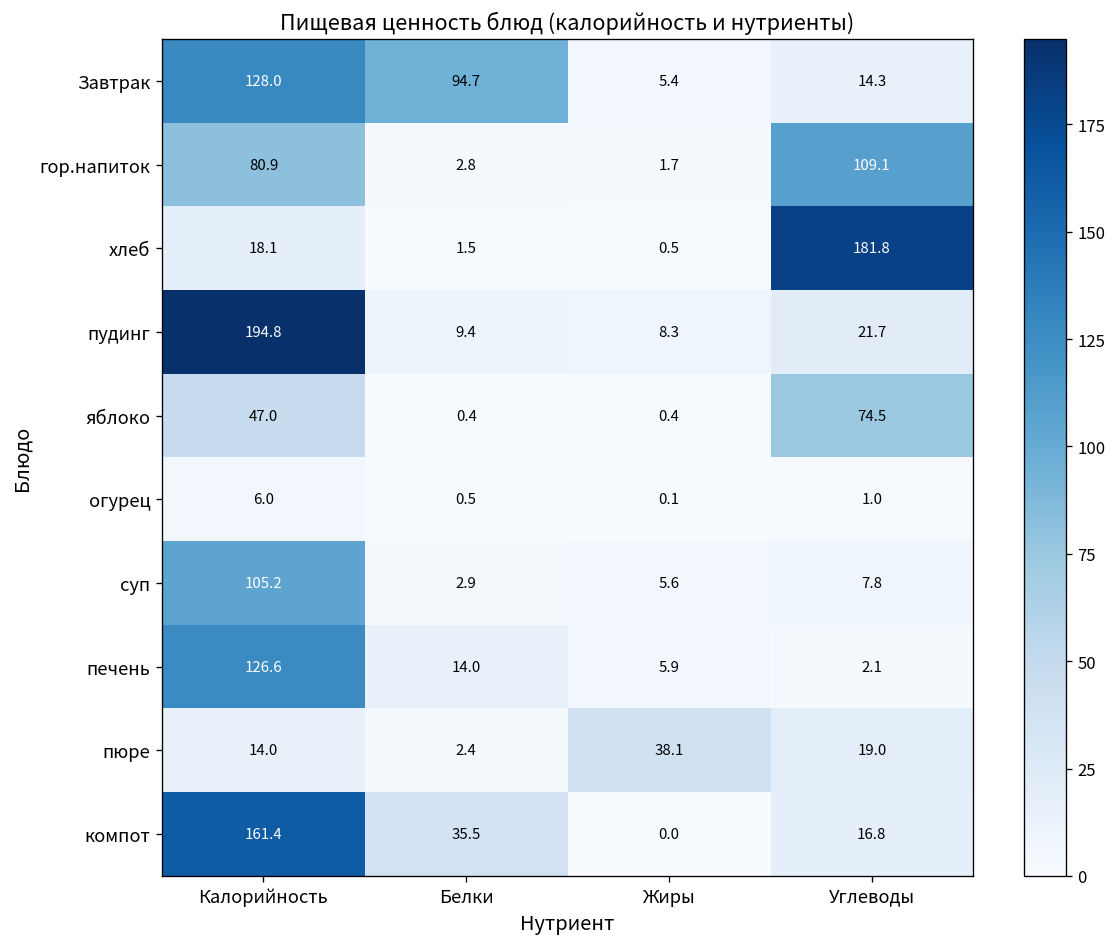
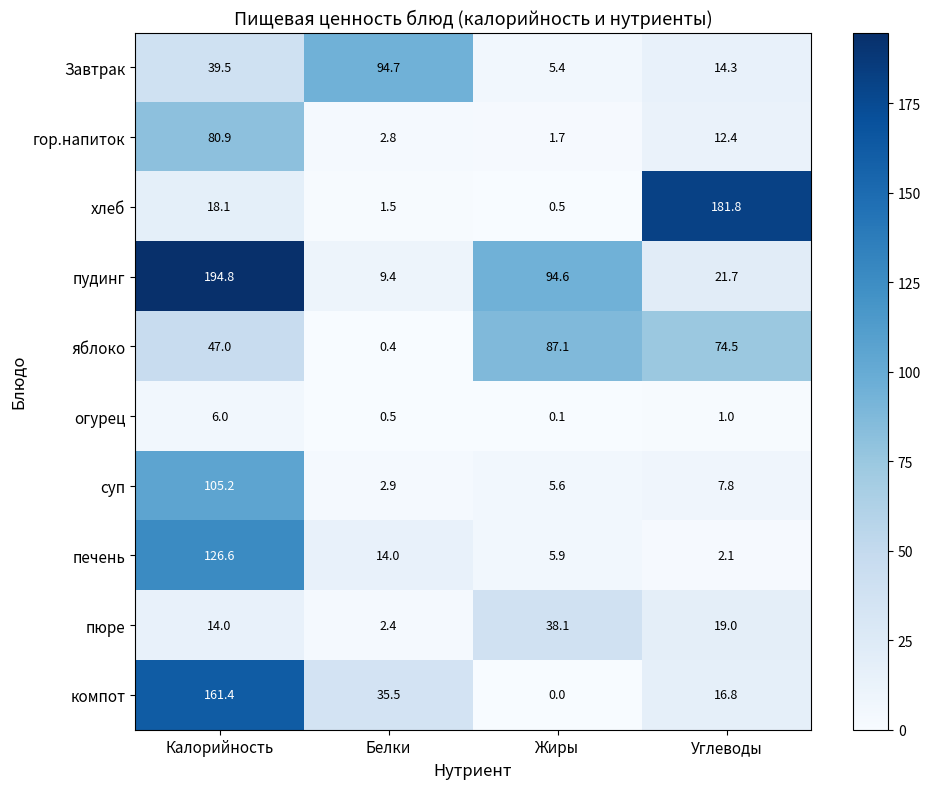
Завтрак, Калорийность: 128.0 -> 39.5
гор.напиток, Углеводы: 109.1 -> 12.4
пудинг, Жиры: 8.3 -> 94.6
яблоко, Жиры: 0.4 -> 87.1
